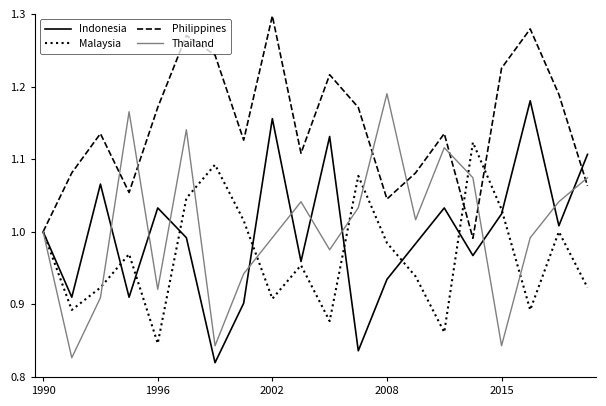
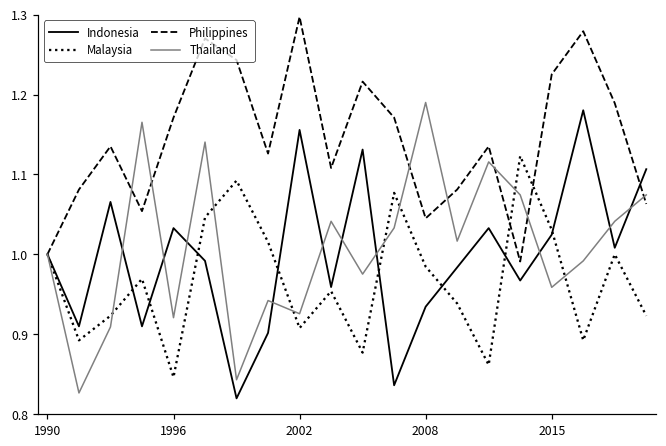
Thailand, 2002: 0.99 -> 0.93
Thailand, 2015: 0.84 -> 0.96
